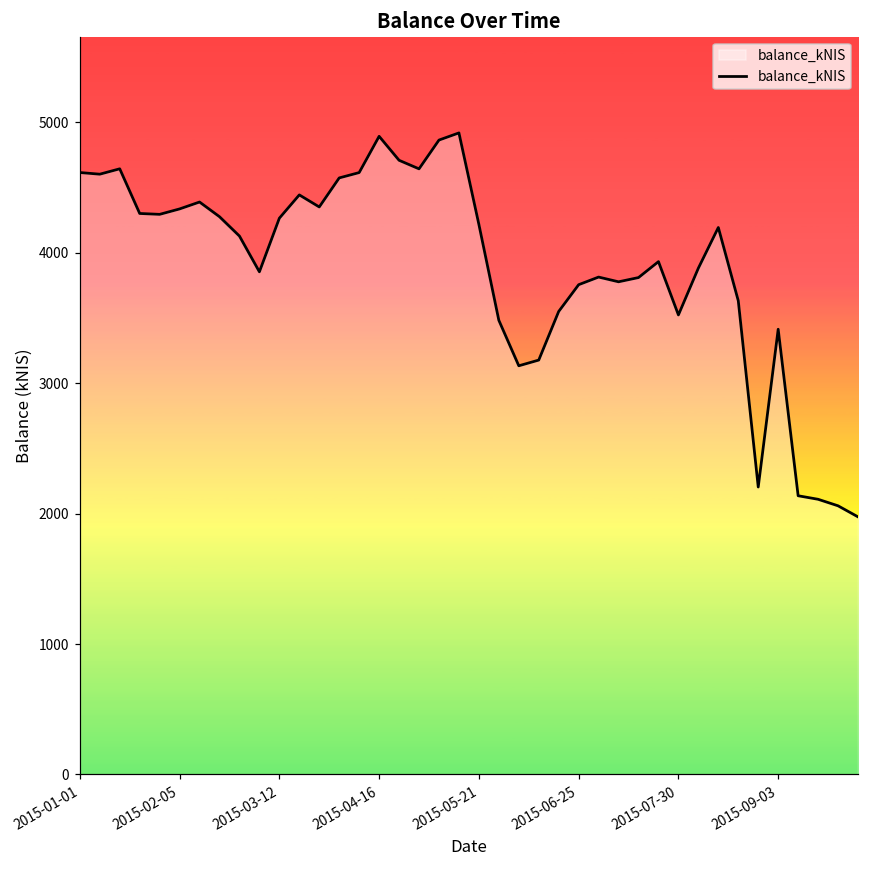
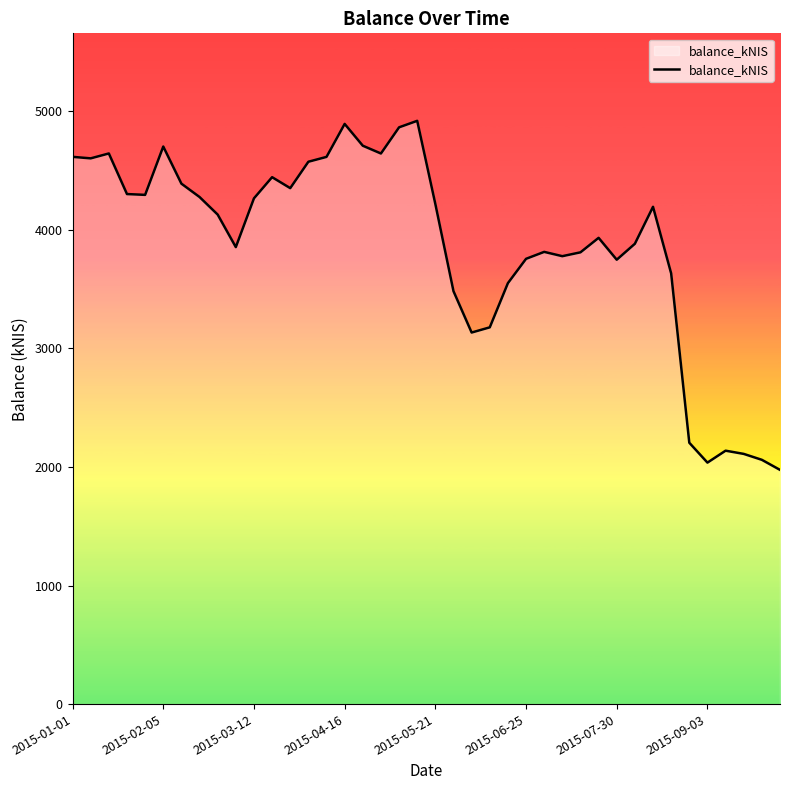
2015-02-05: 4340 -> 4700
2015-07-30: 3520 -> 3750
2015-09-03: 3410 -> 2040
